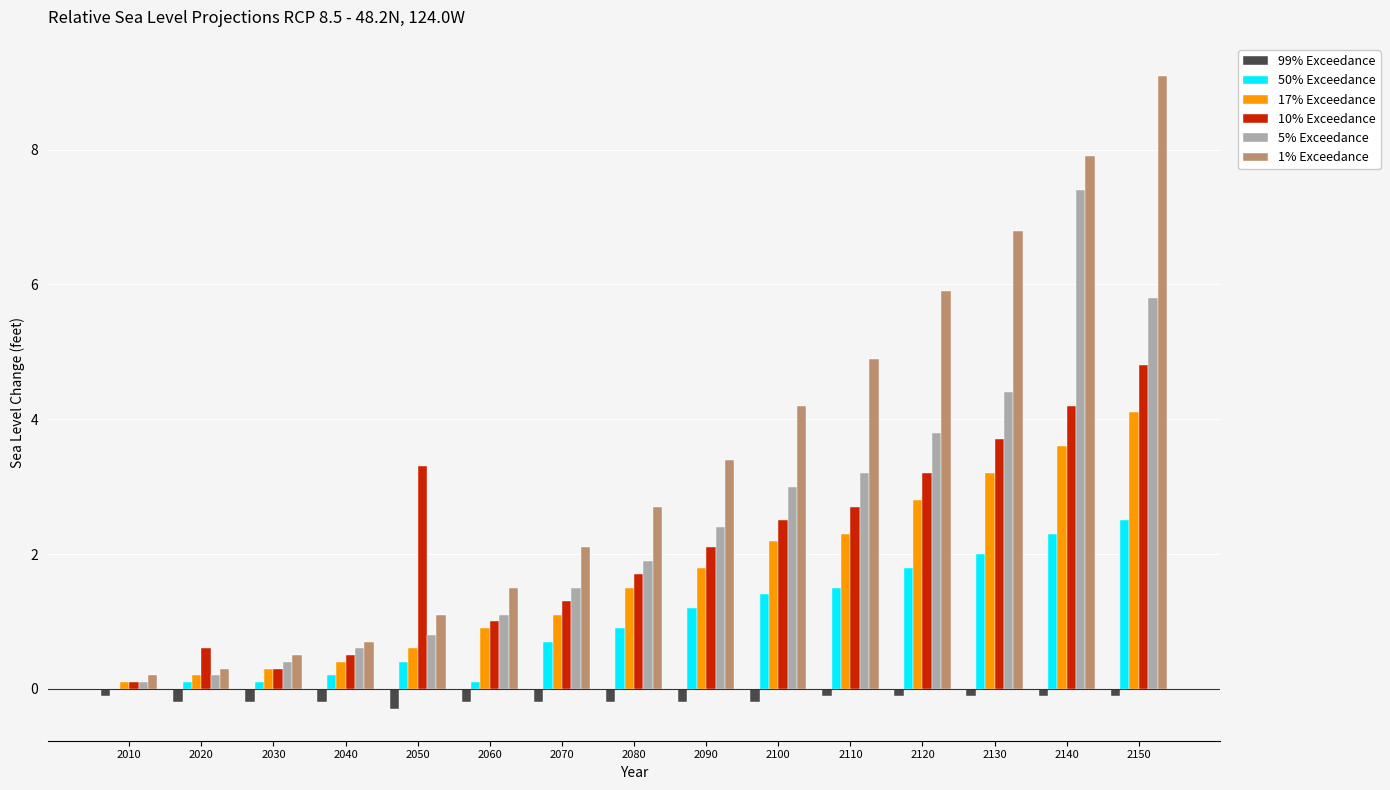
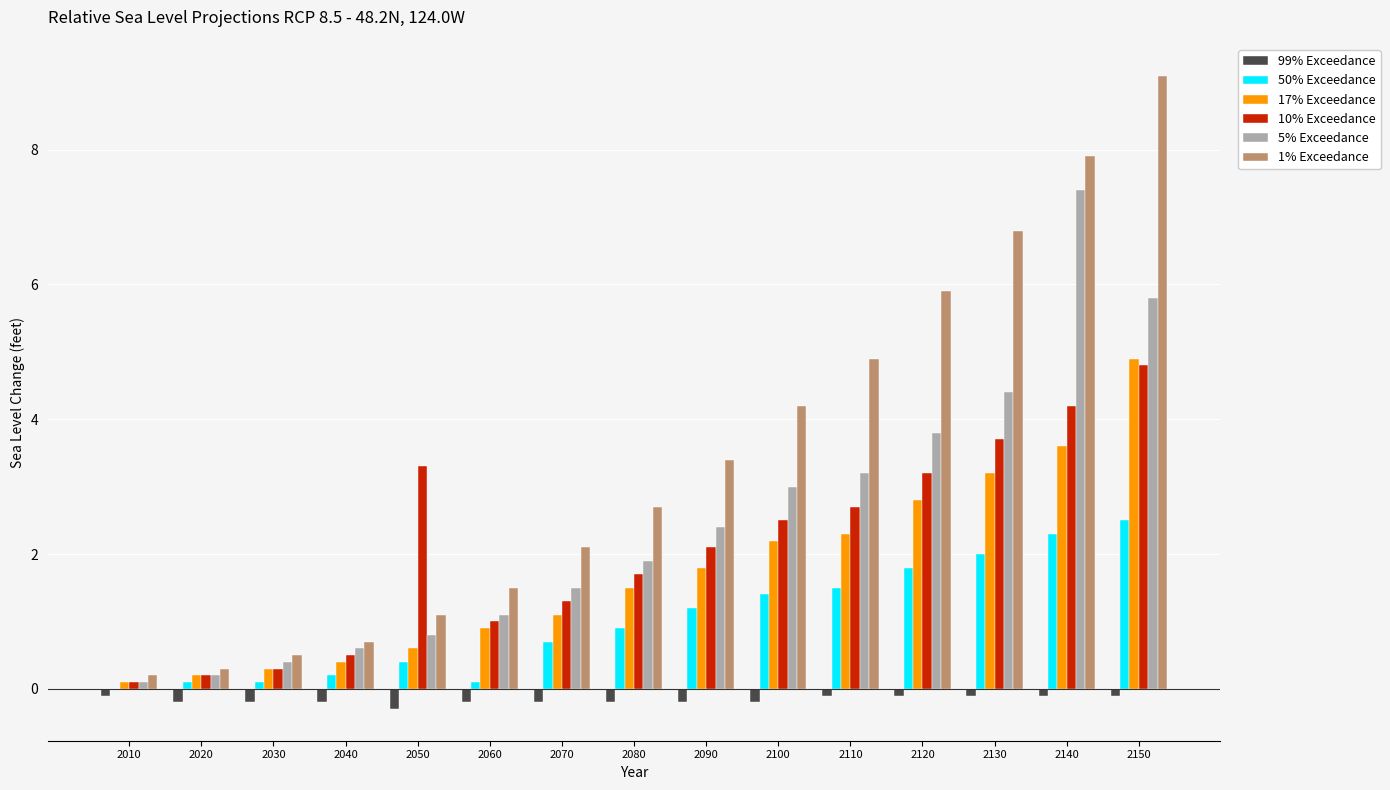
10% Exceedance, 2020: 0.6 -> 0.2
17% Exceedance, 2150: 4.1 -> 4.9
